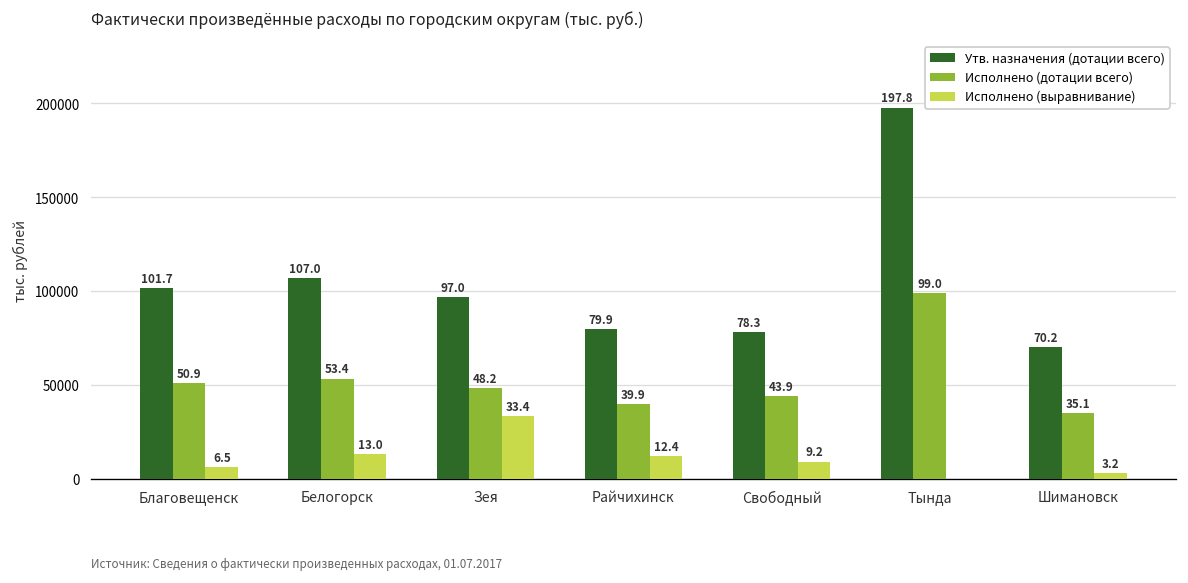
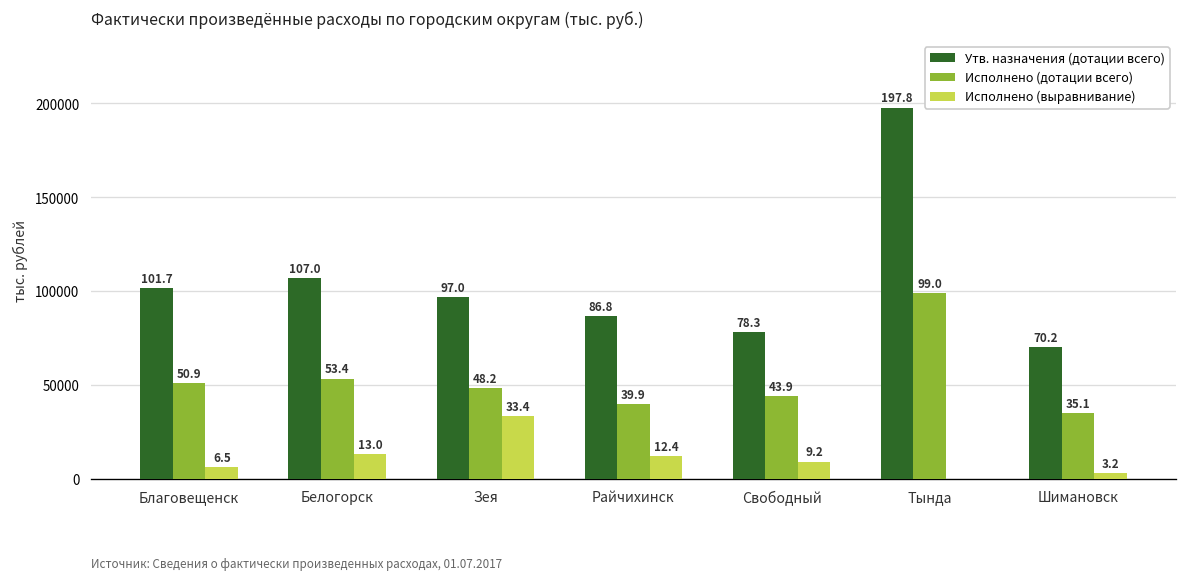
Утв. назначения (дотации всего), Райчихинск: 79.9 -> 86.8
